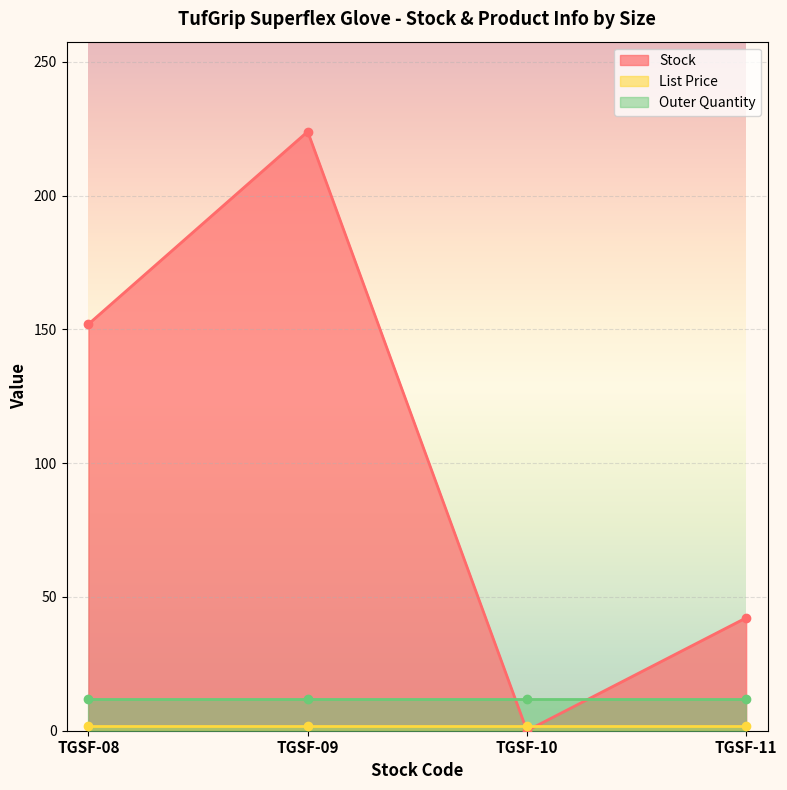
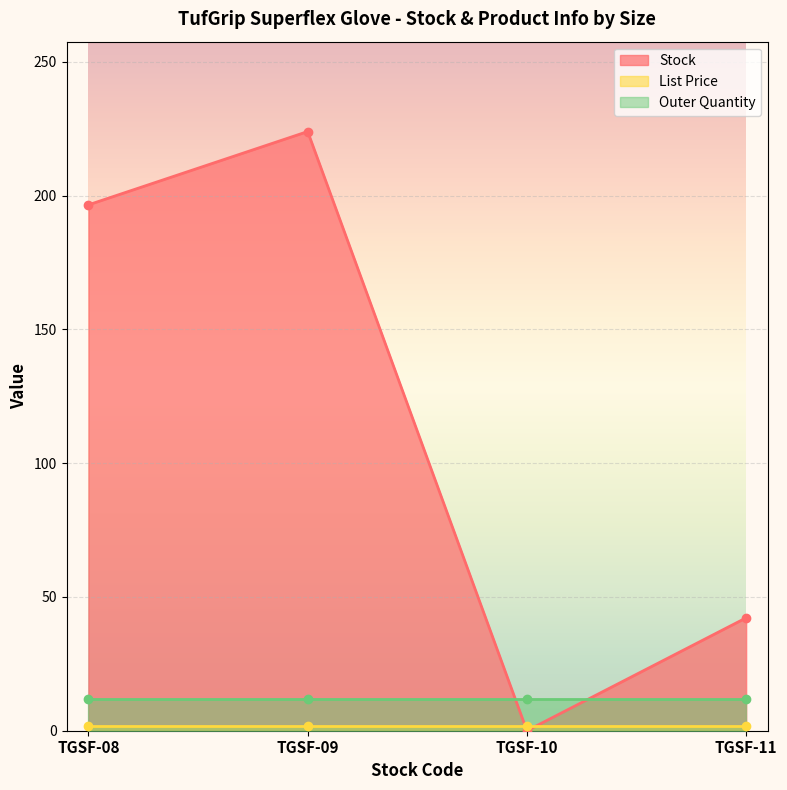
Stock, TGSF-08: 152 -> 197
